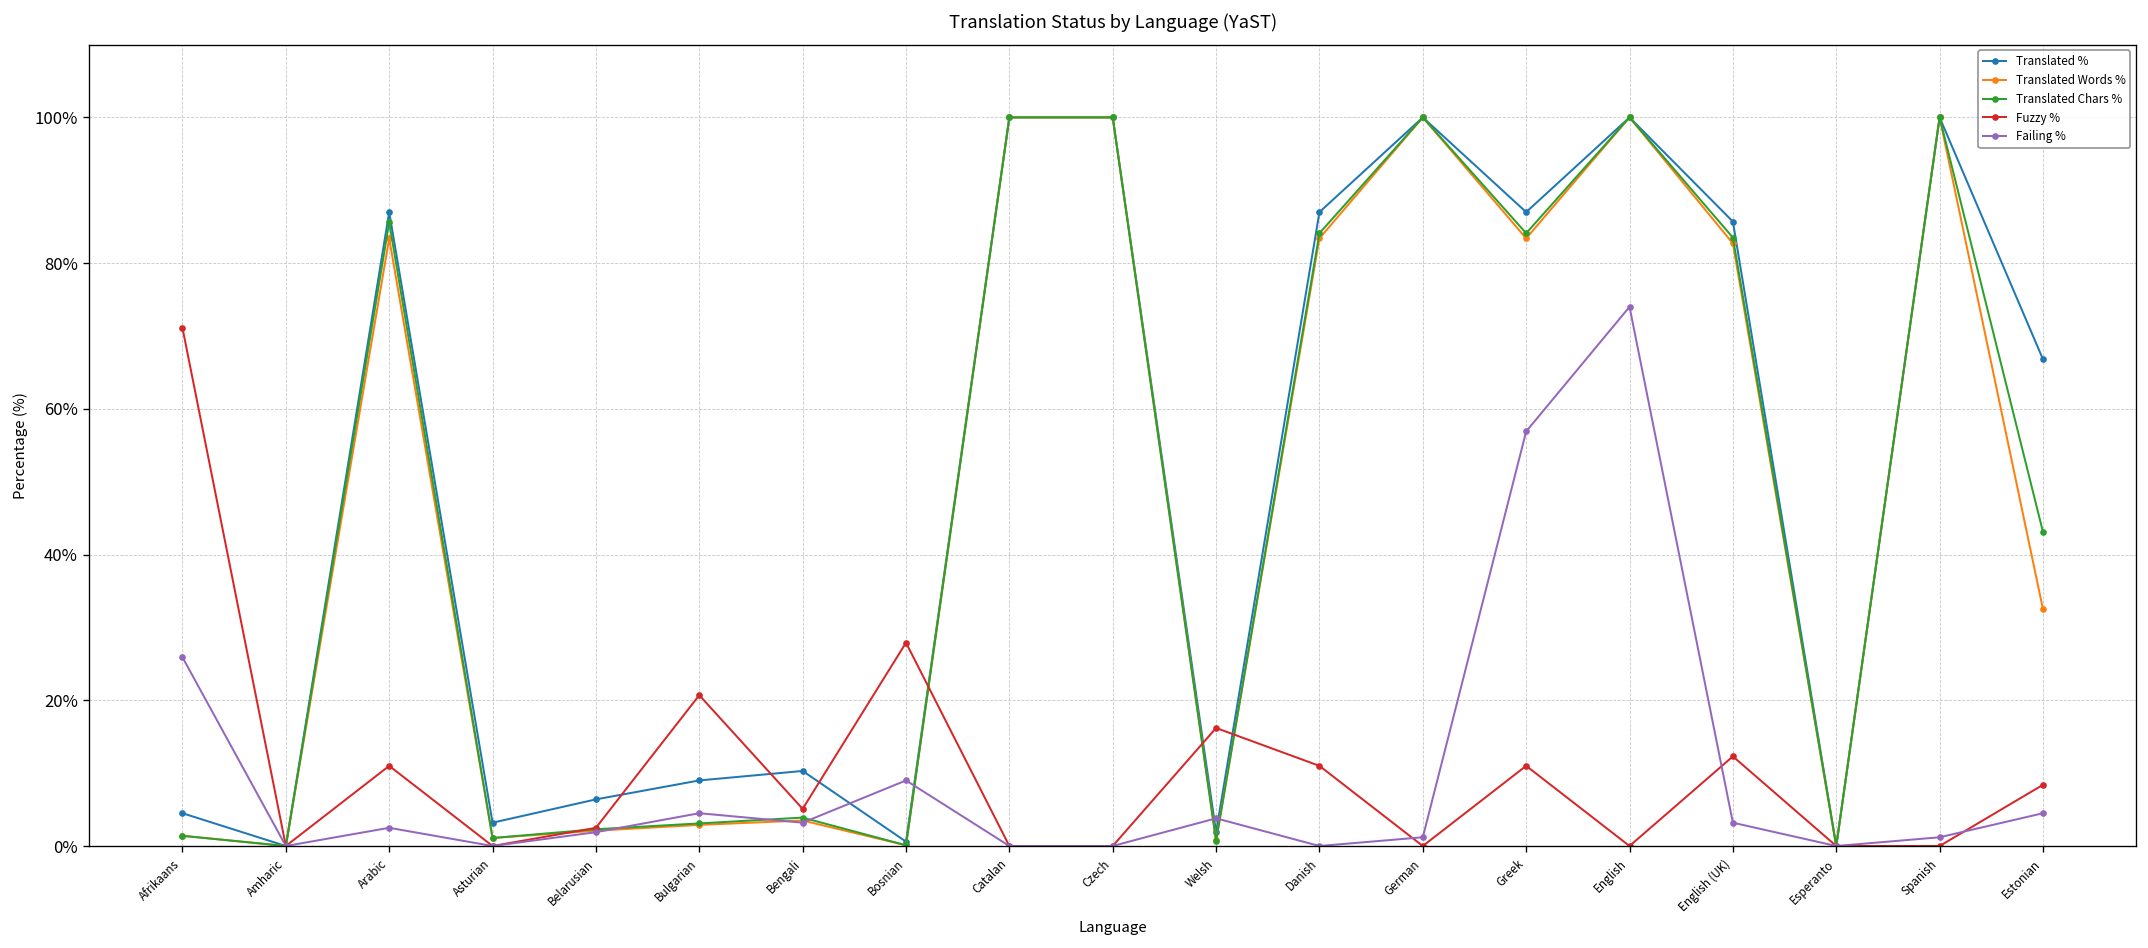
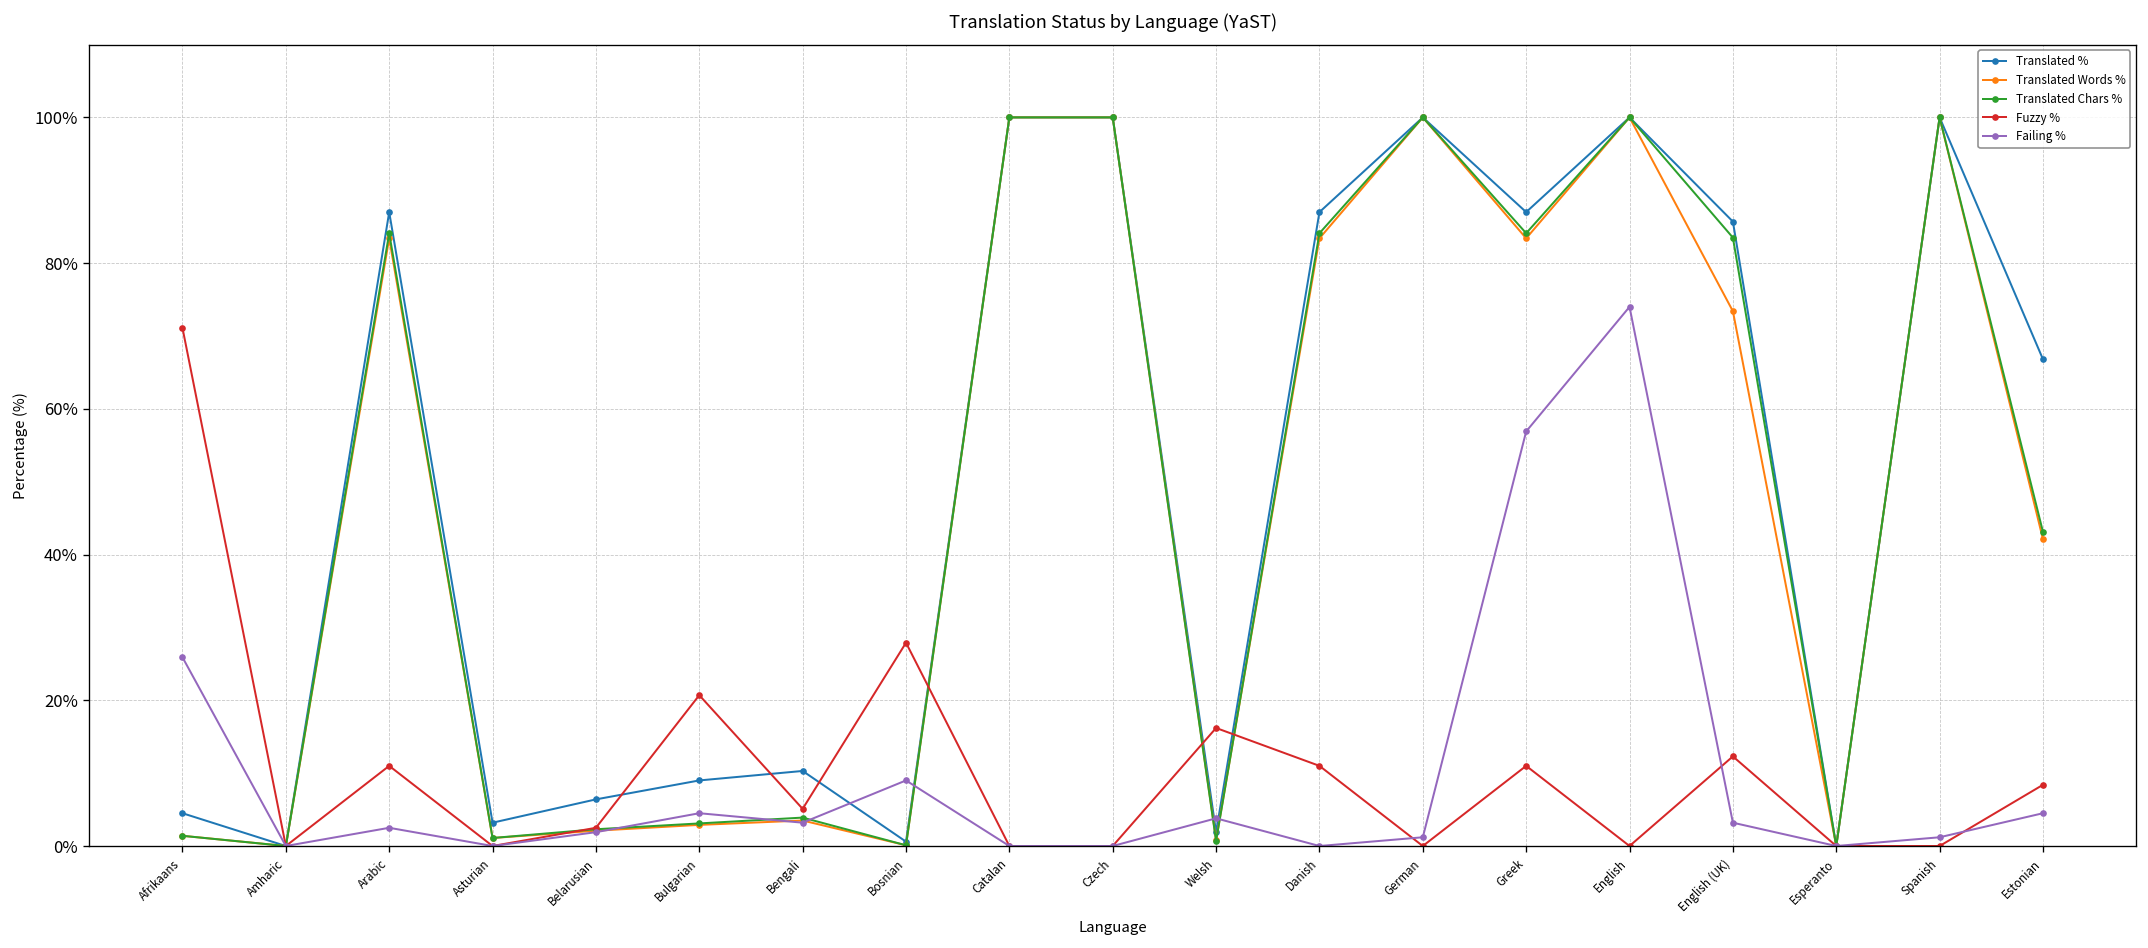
Translated Chars %, Arabic: 86% -> 84%
Translated Words %, English (UK): 83% -> 73%
Translated Words %, Estonian: 33% -> 42%
